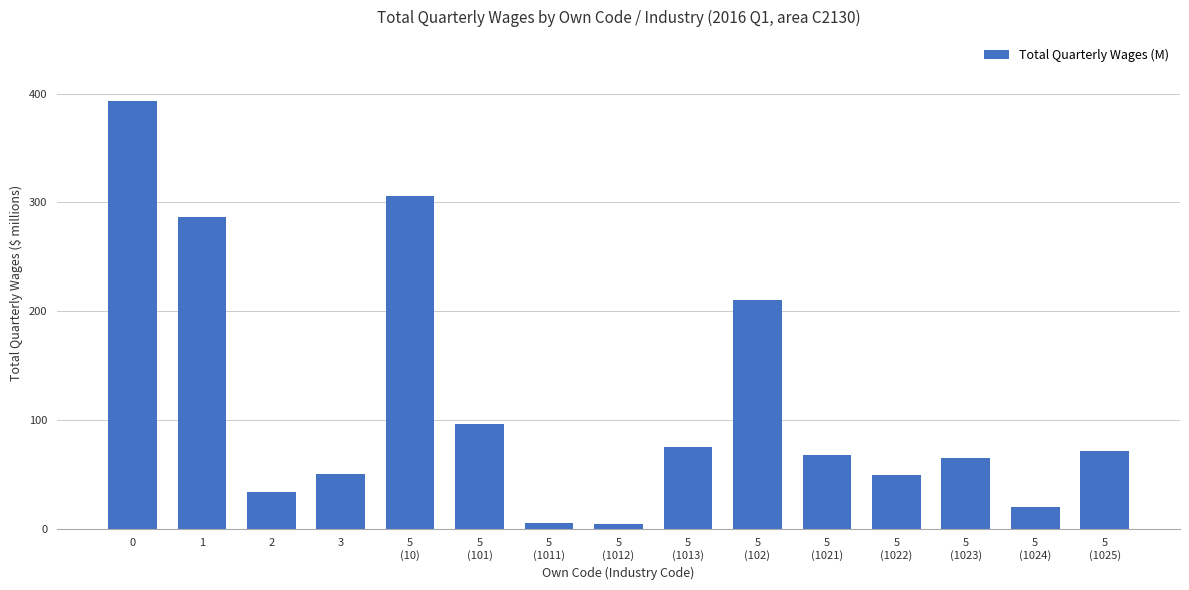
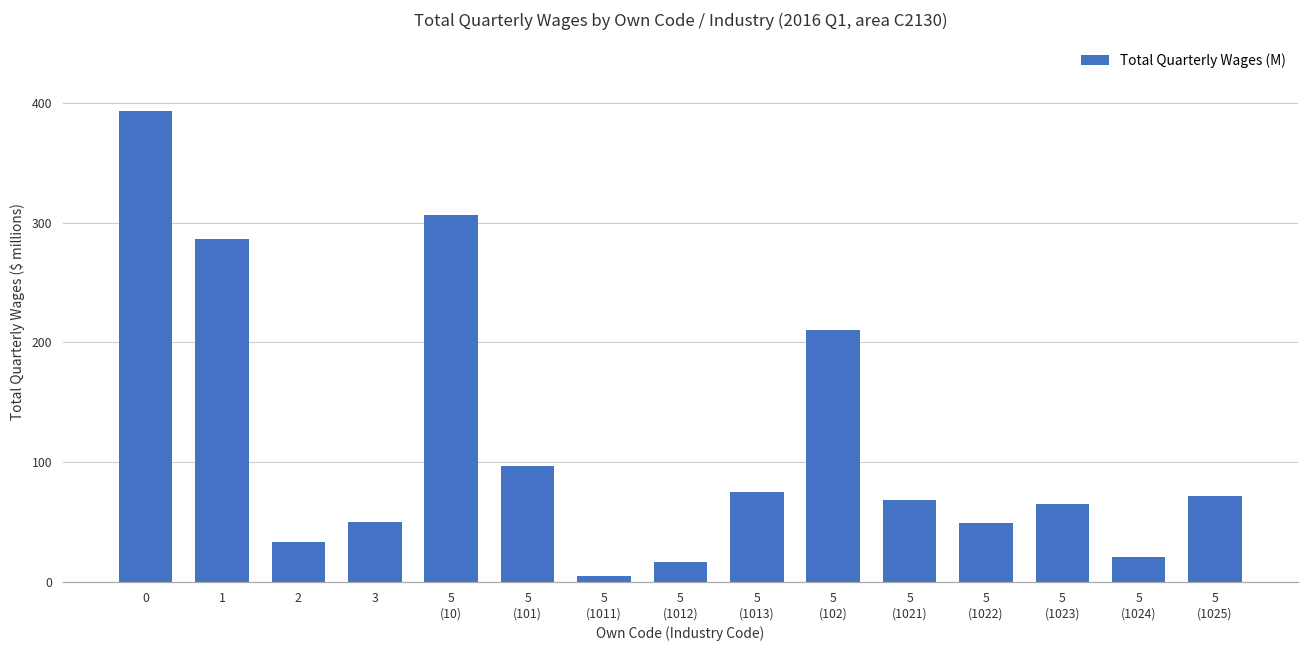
5 (1012): 4 -> 17
